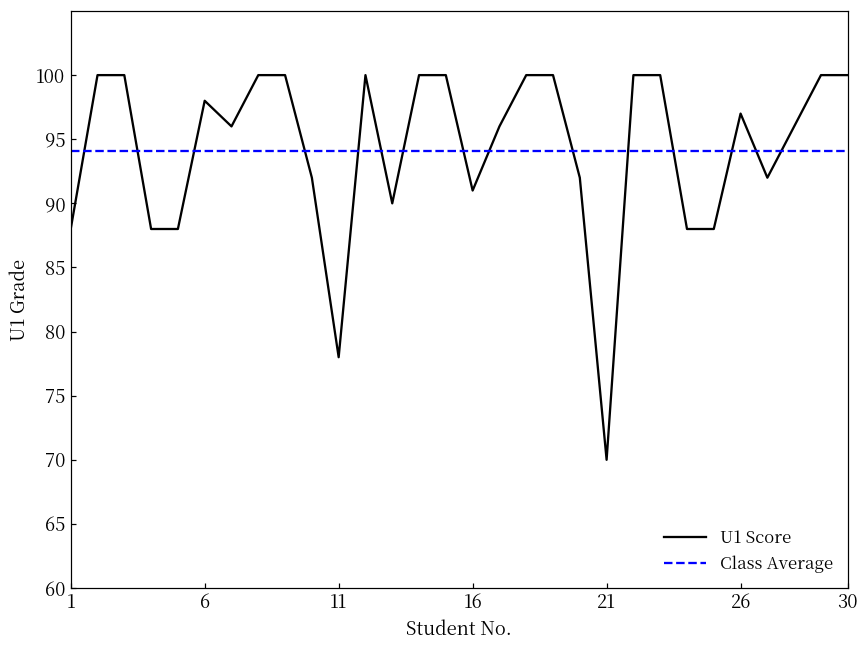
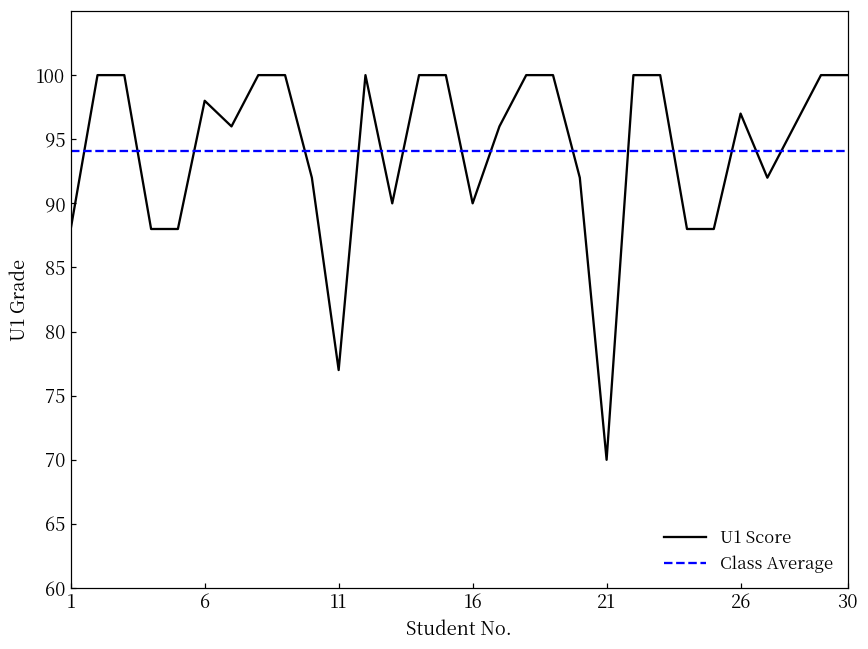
U1 Score, 11: 78 -> 77
U1 Score, 16: 91 -> 90
